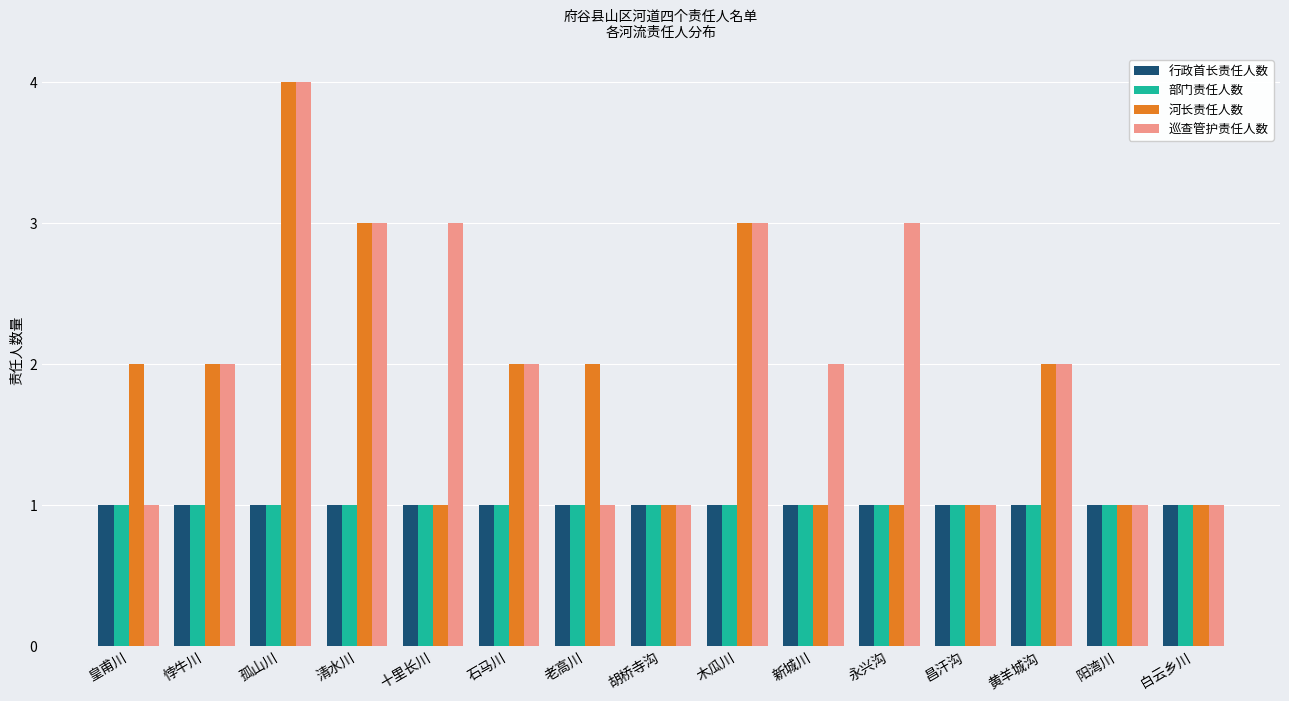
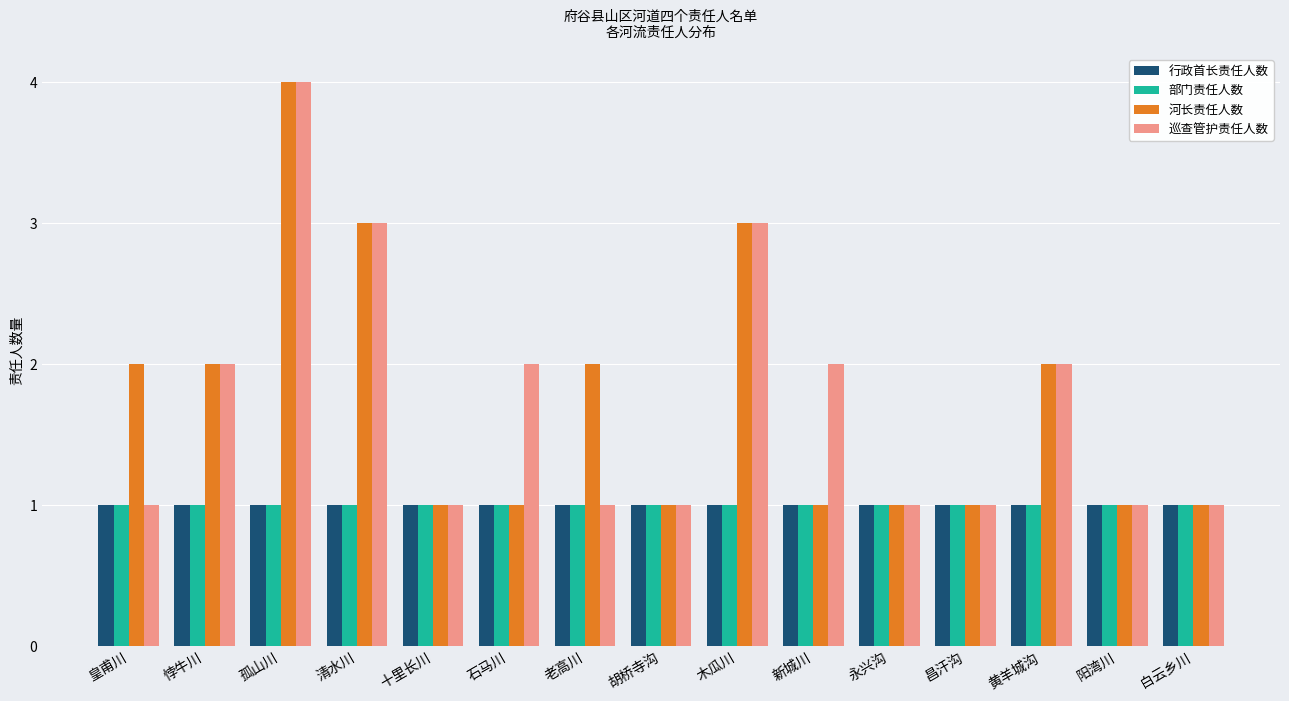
巡查管护责任人数, 十里长川: 3 -> 1
河长责任人数, 石马川: 2 -> 1
巡查管护责任人数, 永兴沟: 3 -> 1
